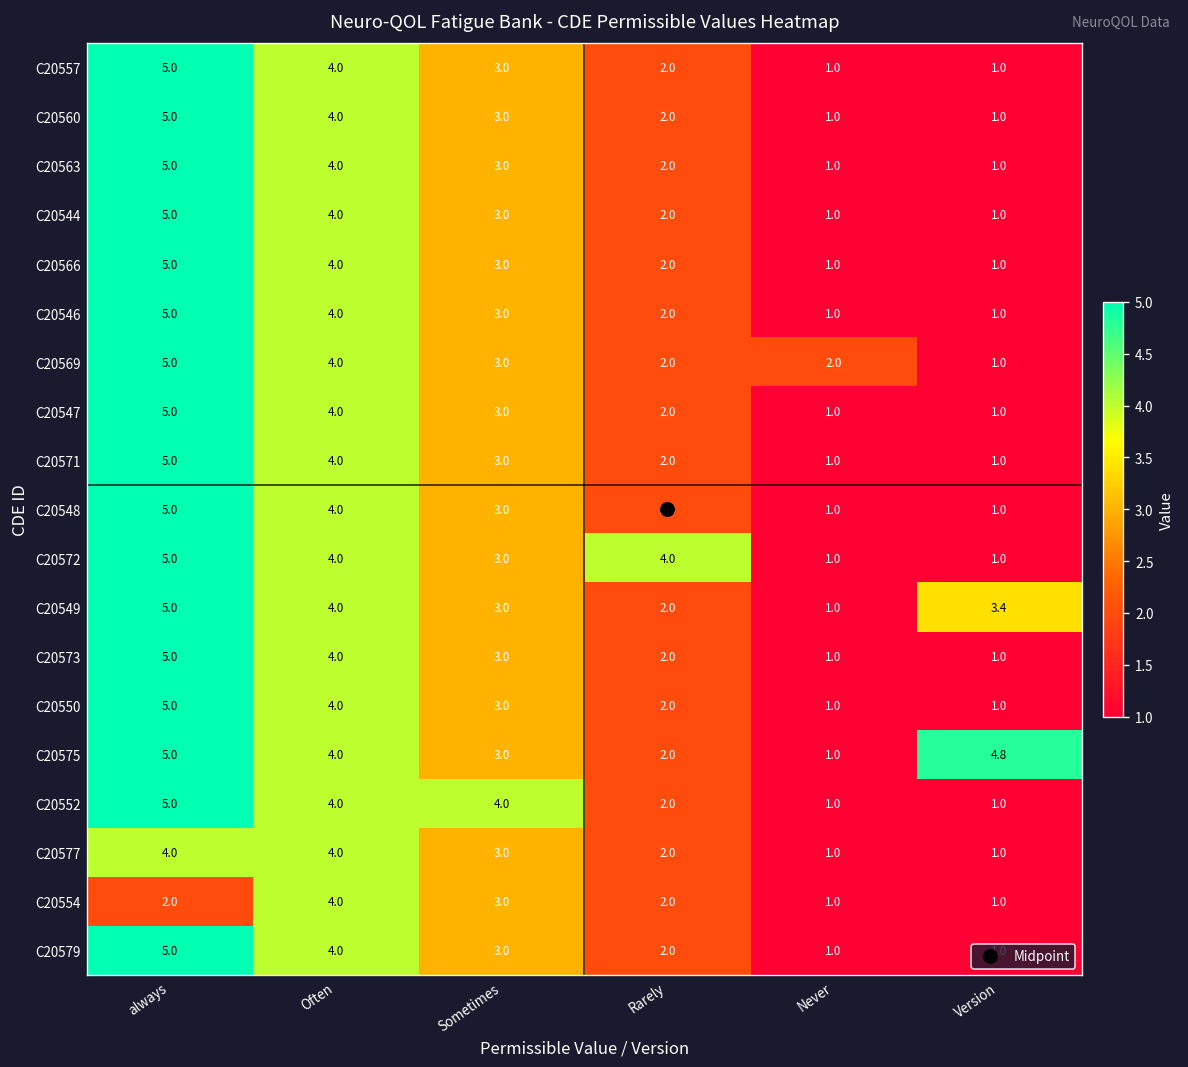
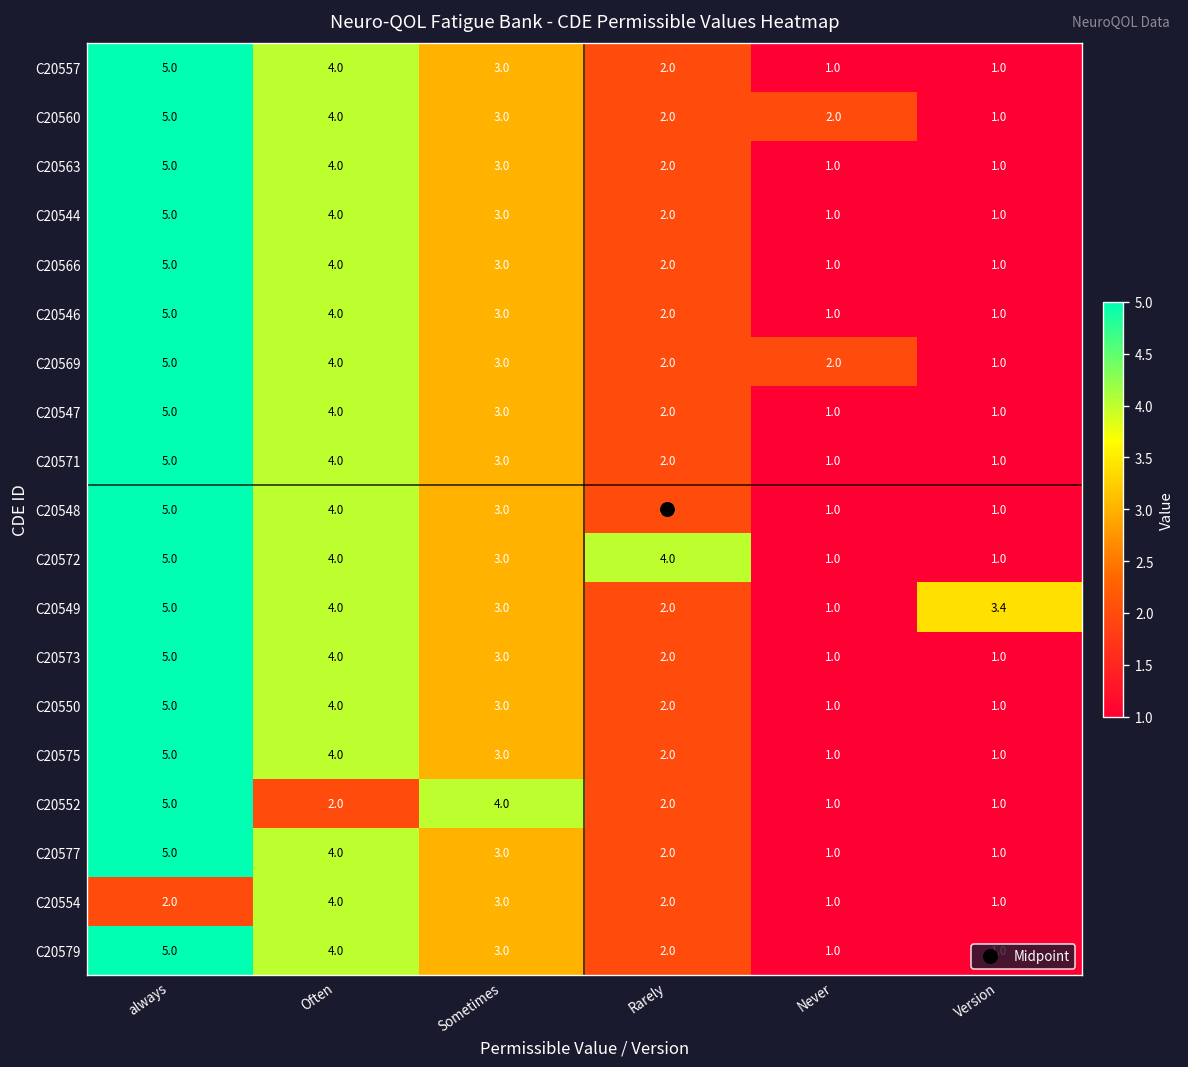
C20560, Never: 1.0 -> 2.0
C20575, Version: 4.8 -> 1.0
C20552, Often: 4.0 -> 2.0
C20577, always: 4.0 -> 5.0
